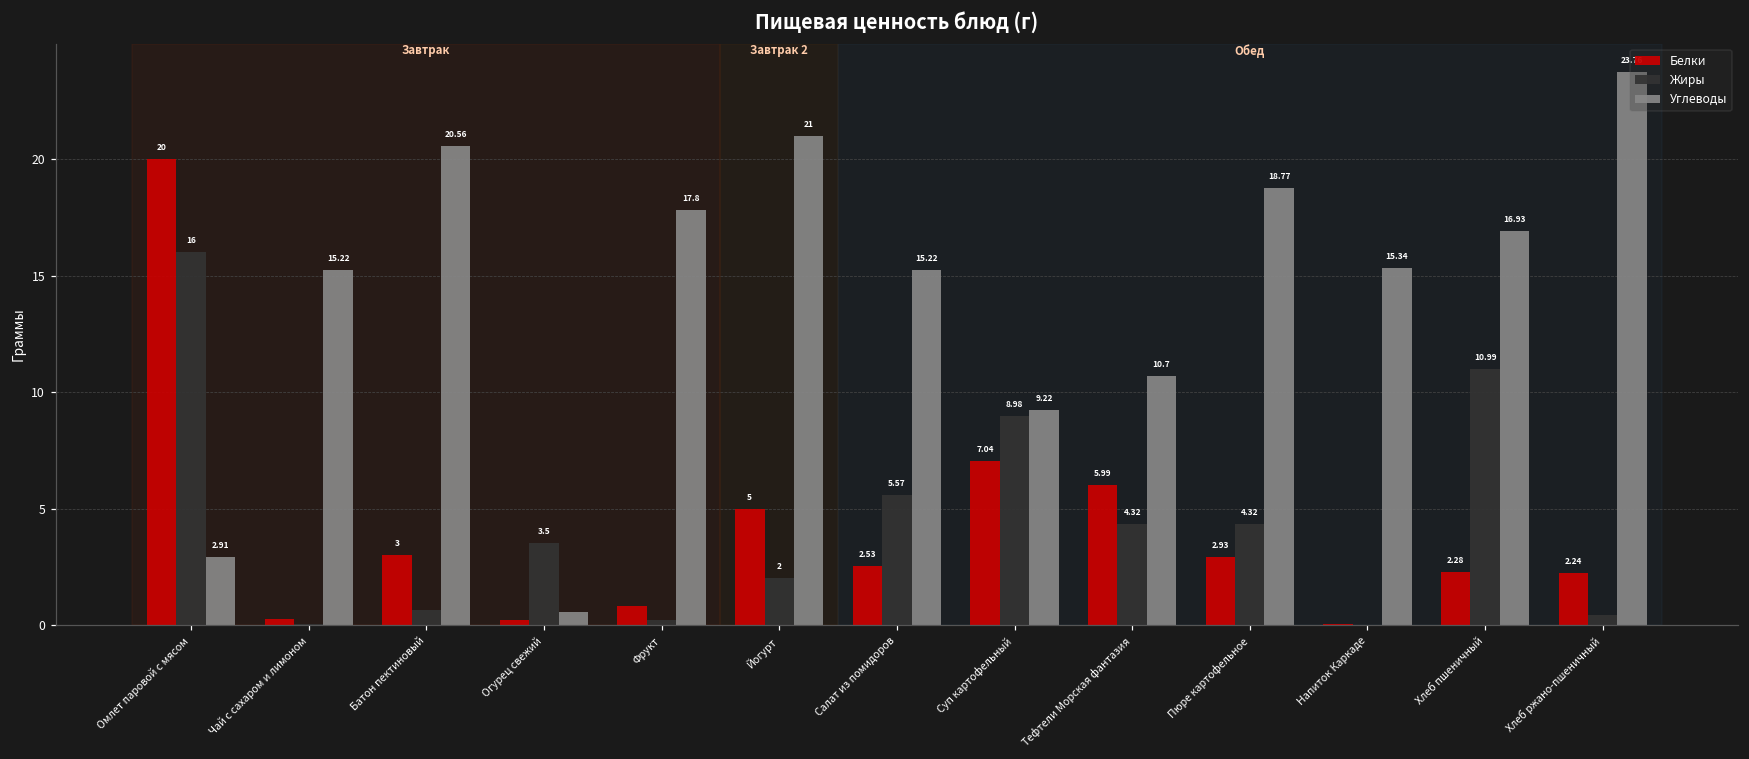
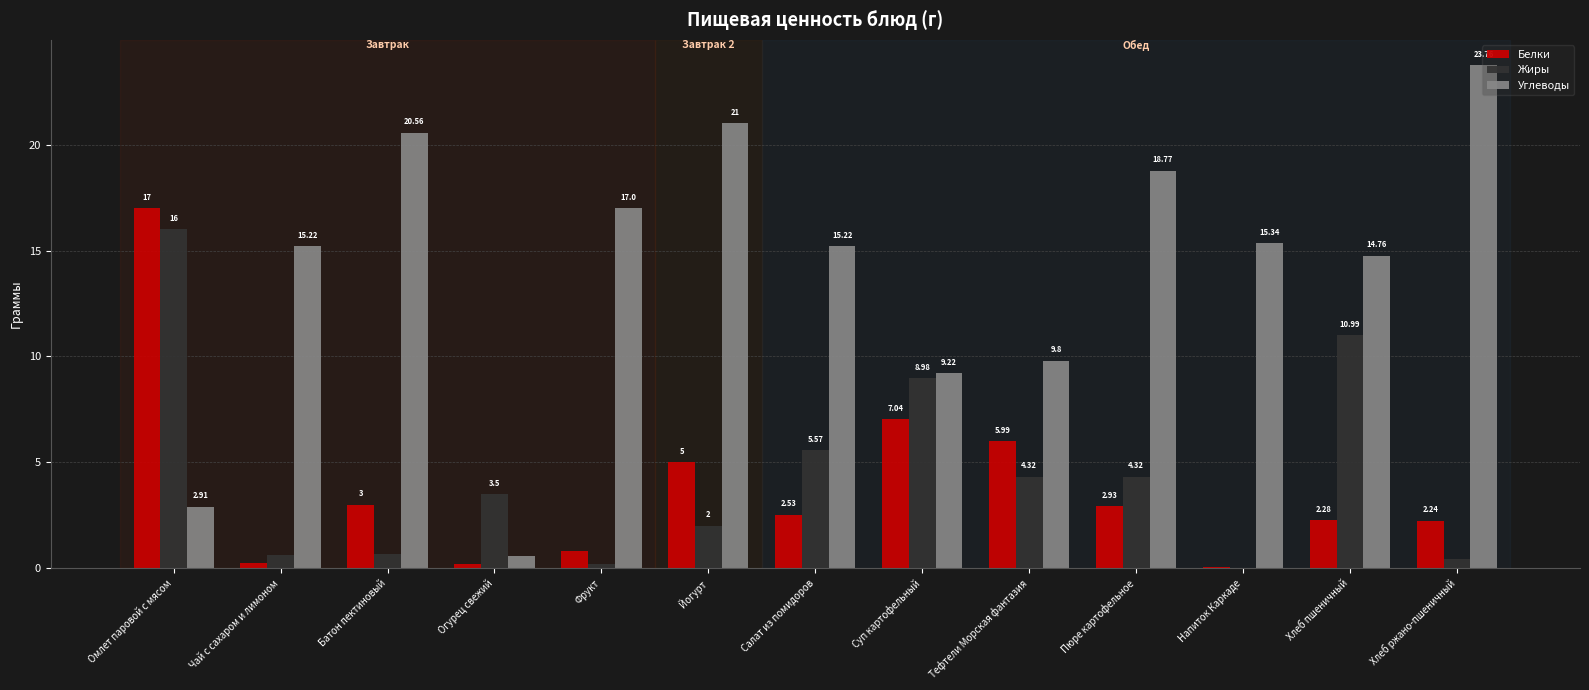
Белки, Омлет паровой с мясом: 20 -> 17
Жиры, Чай с сахаром и лимоном: 0.1 -> 0.6
Углеводы, Фрукт: 17.8 -> 17.0
Углеводы, Тефтели Морская фантазия: 10.7 -> 9.8
Углеводы, Хлеб пшеничный: 16.93 -> 14.76
